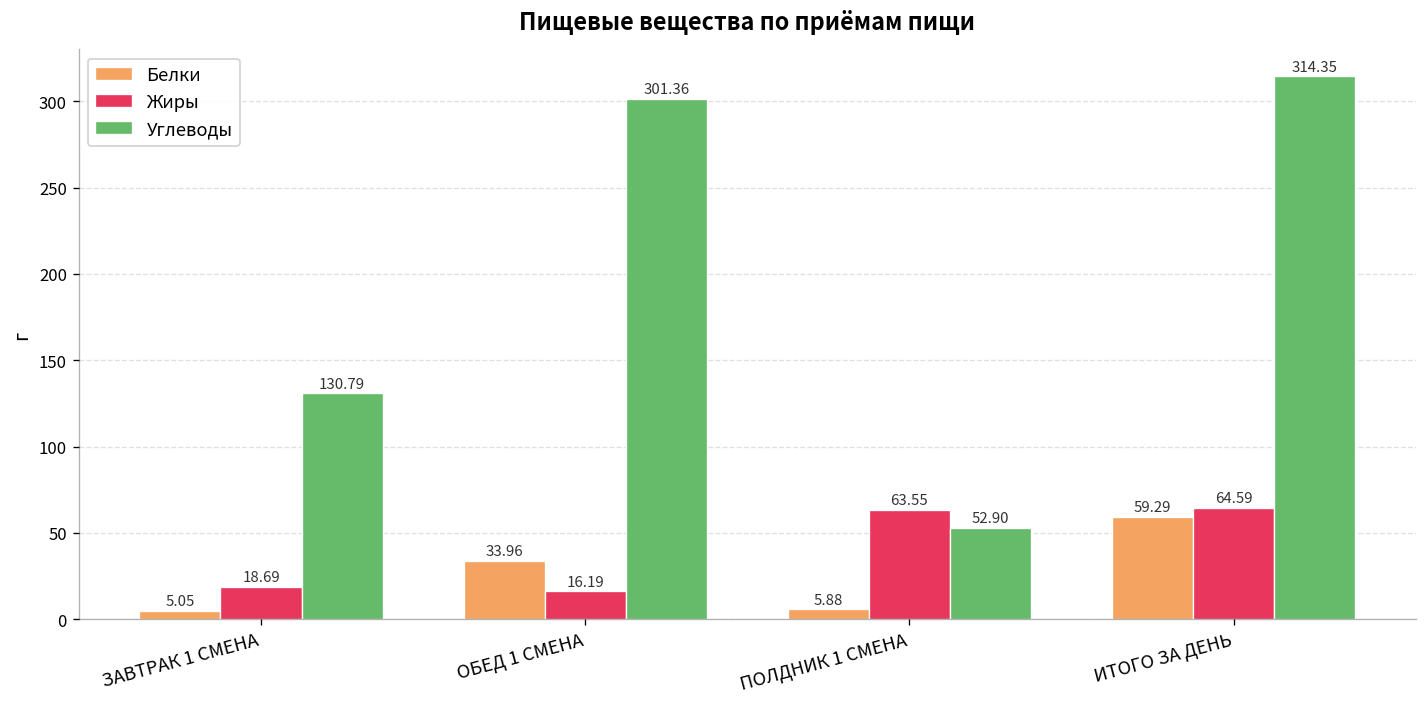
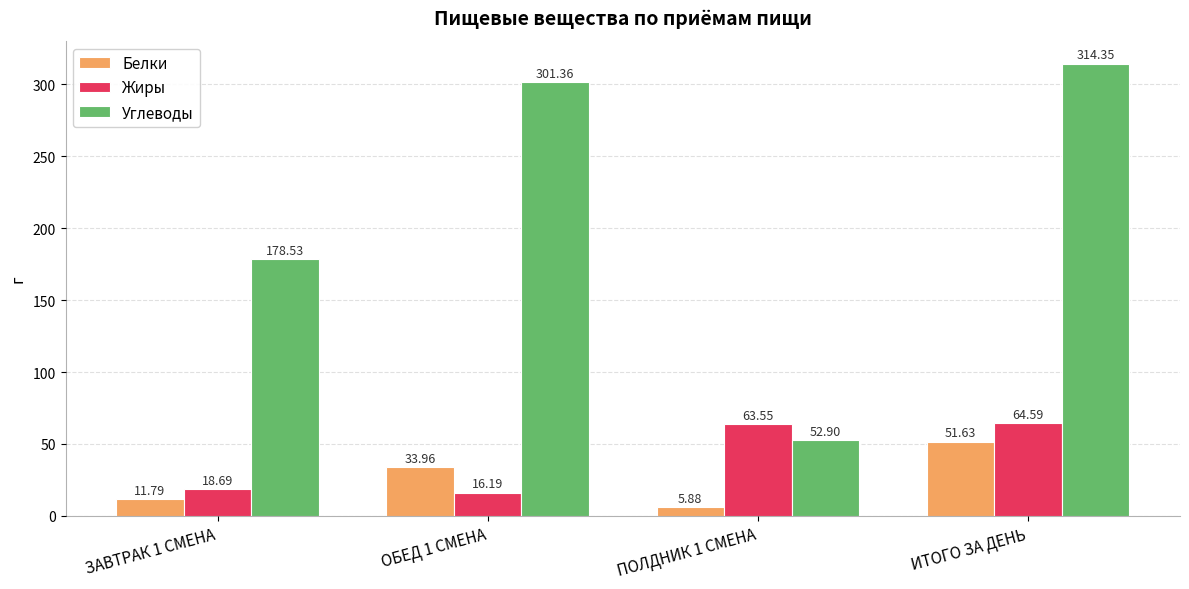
Белки, ЗАВТРАК 1 СМЕНА: 5.05 -> 11.79
Углеводы, ЗАВТРАК 1 СМЕНА: 130.79 -> 178.53
Белки, ИТОГО ЗА ДЕНЬ: 59.29 -> 51.63
